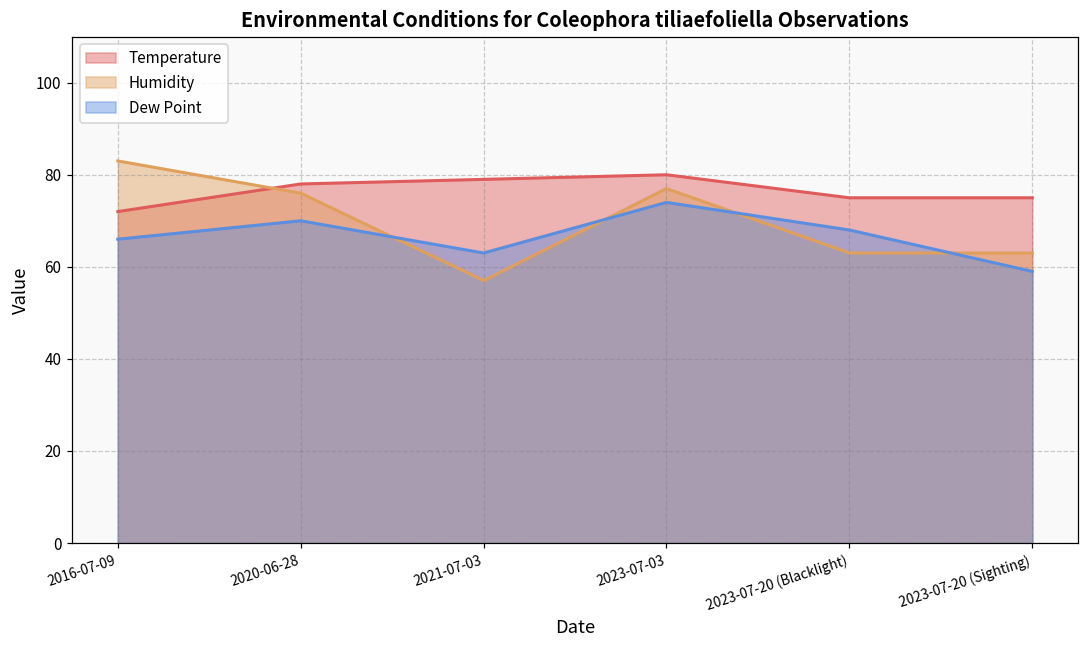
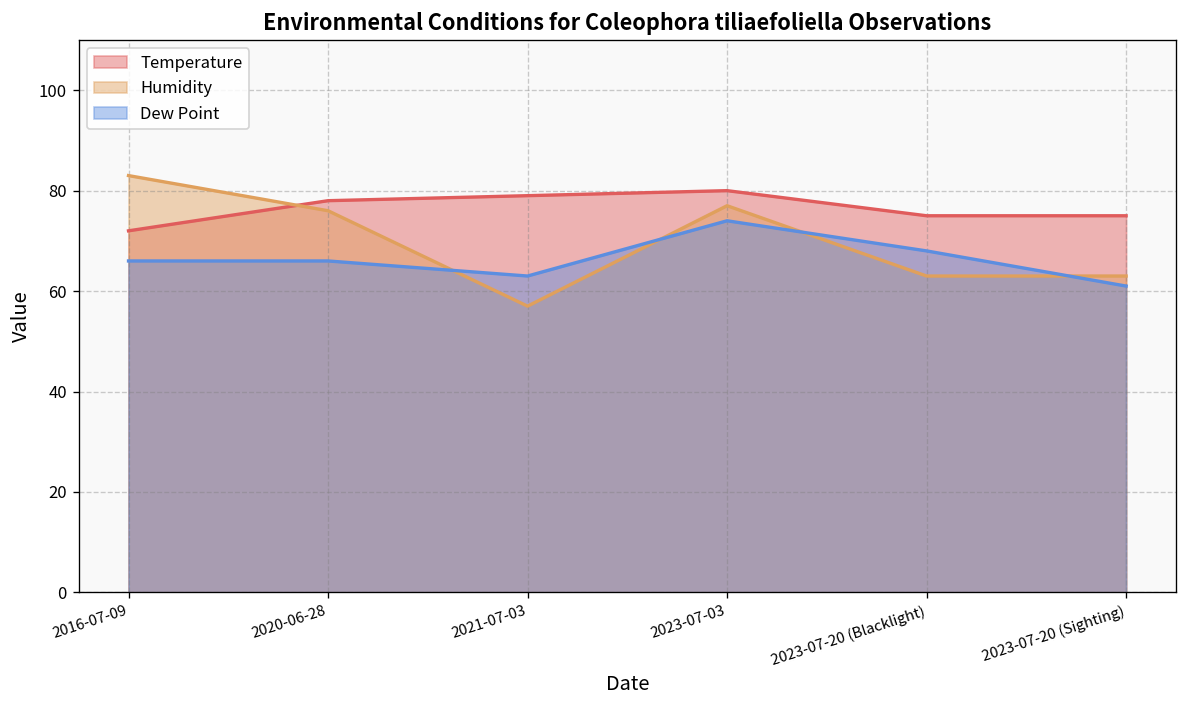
Dew Point, 2020-06-28: 70 -> 66
Dew Point, 2023-07-20 (Sighting): 59 -> 61
